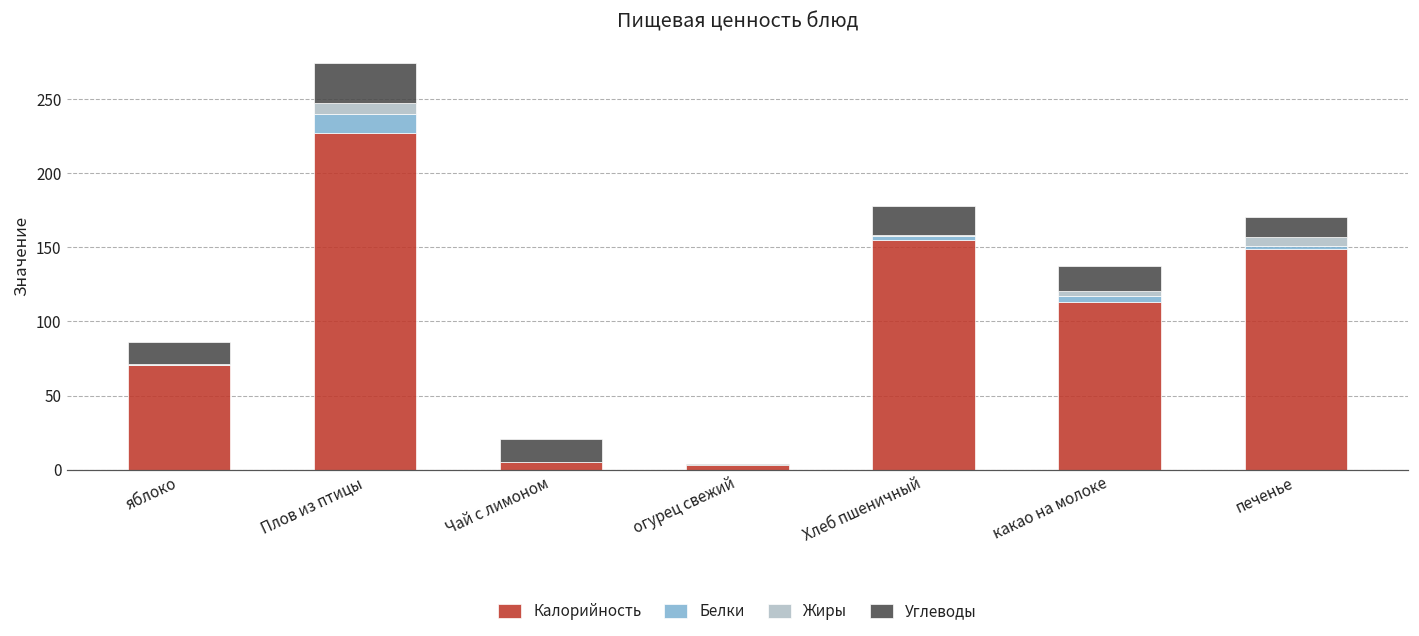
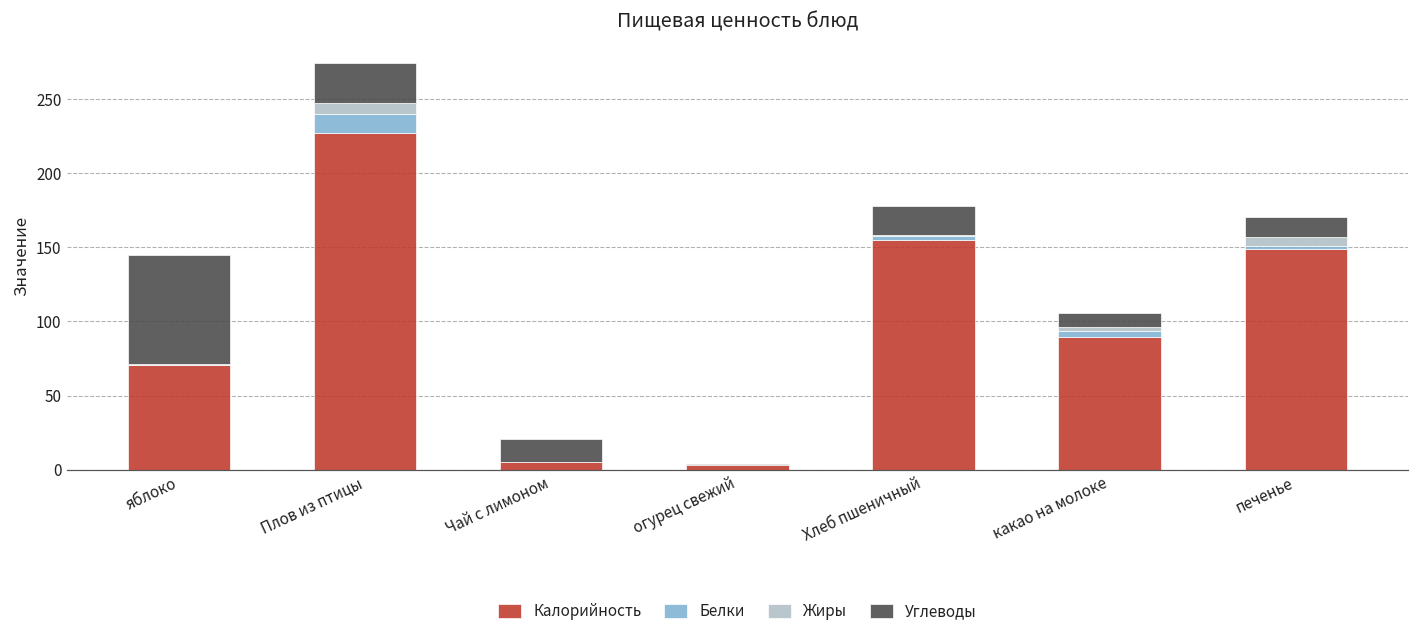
Углеводы, яблоко: 15 -> 73
Калорийность, какао на молоке: 113 -> 89
Углеводы, какао на молоке: 17 -> 9
